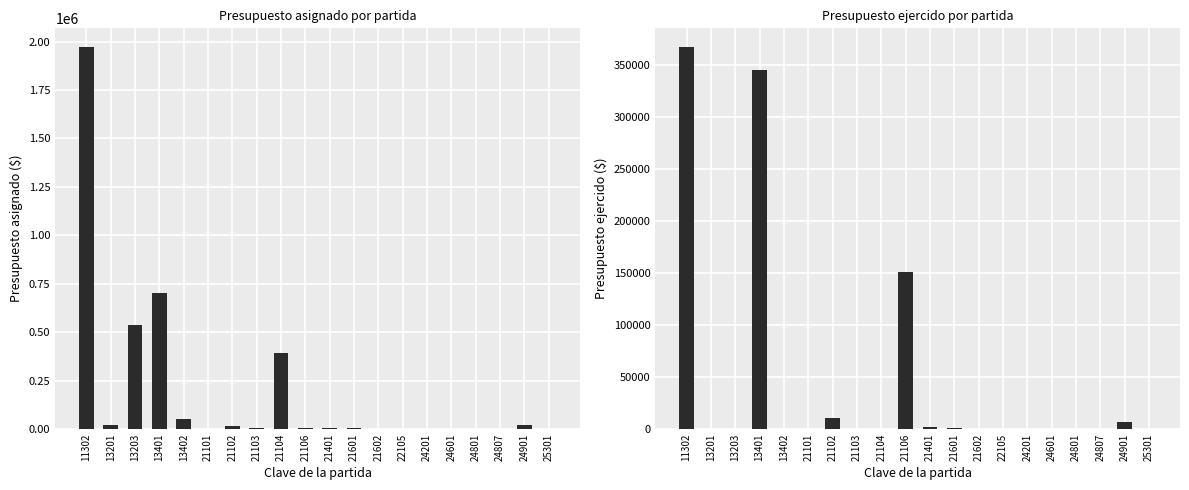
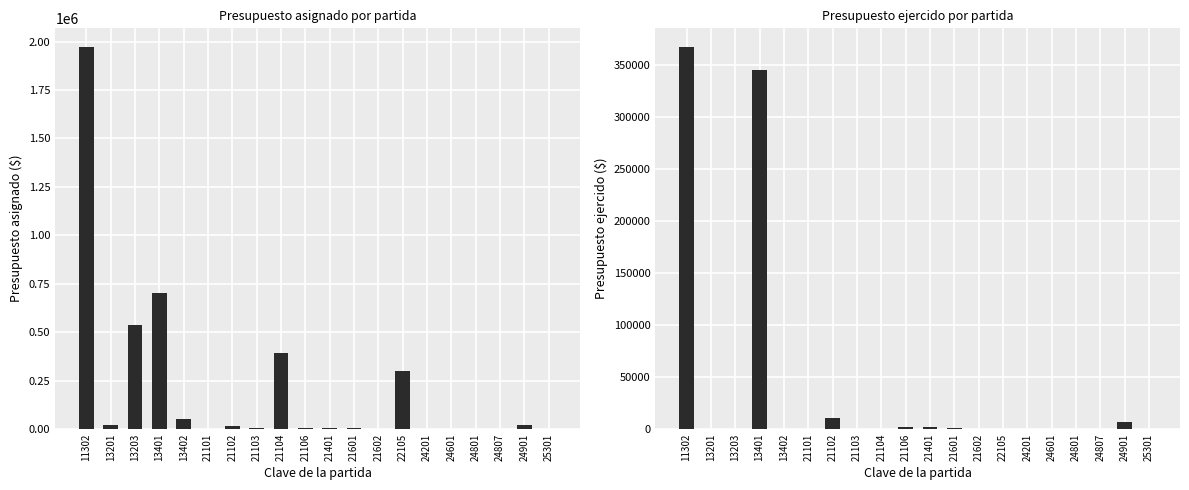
Presupuesto asignado por partida, 22105: 0 -> 300000
Presupuesto ejercido por partida, 21106: 151000 -> 2000
